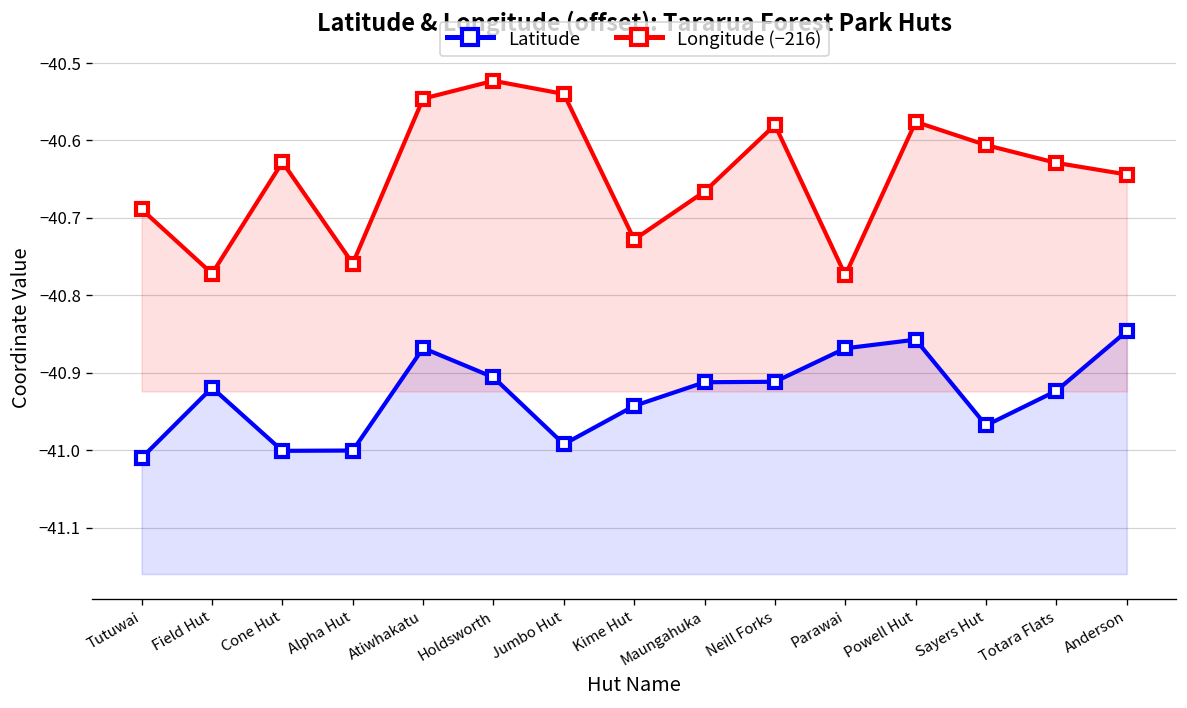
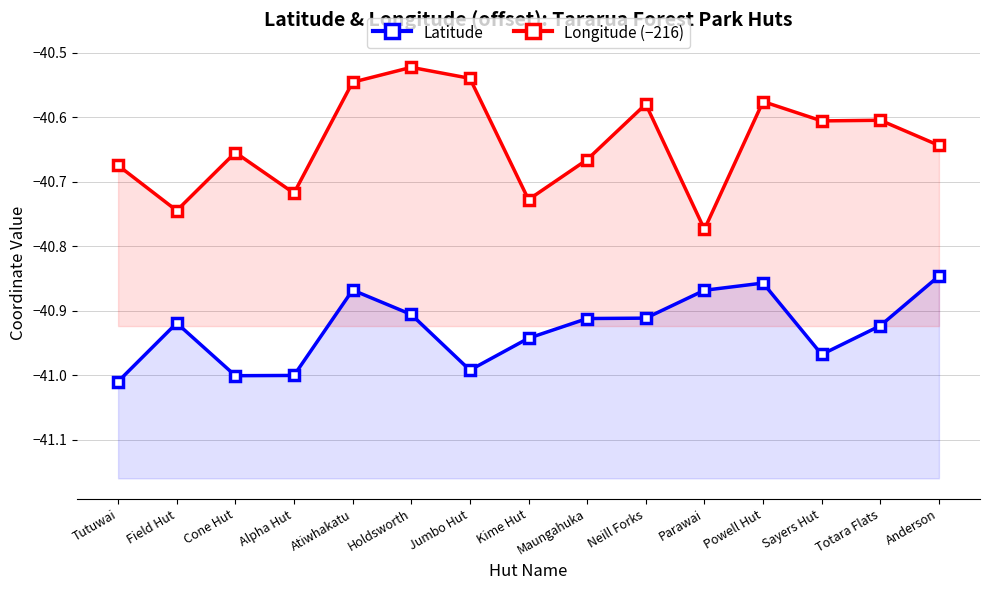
Longitude (−216), Tutuwai: -40.69 -> -40.68
Longitude (−216), Field Hut: -40.77 -> -40.75
Longitude (−216), Cone Hut: -40.63 -> -40.66
Longitude (−216), Alpha Hut: -40.76 -> -40.72
Longitude (−216), Totara Flats: -40.63 -> -40.60
